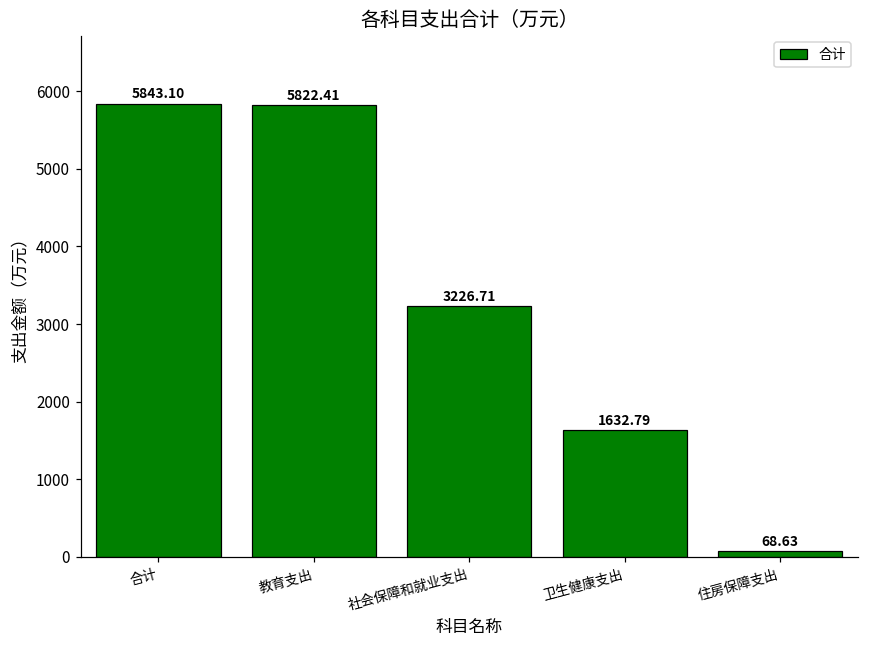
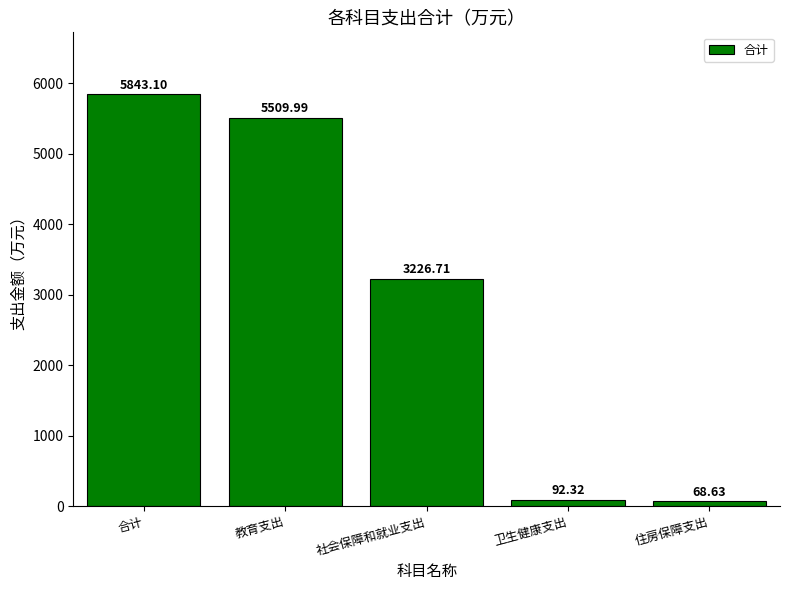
教育支出: 5822.41 -> 5509.99
卫生健康支出: 1632.79 -> 92.32
